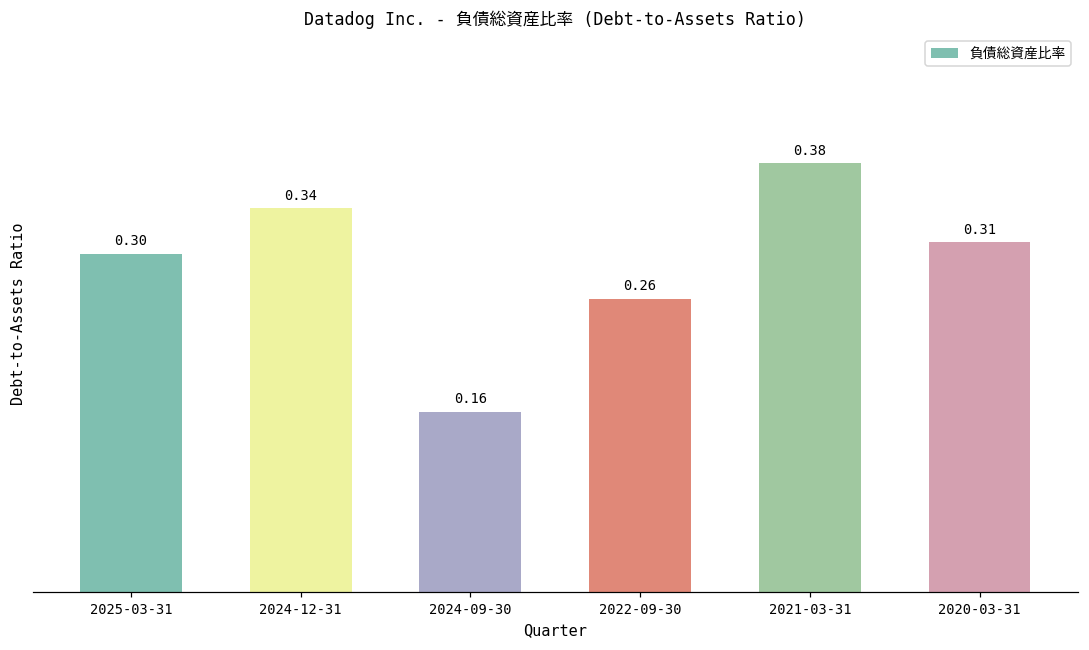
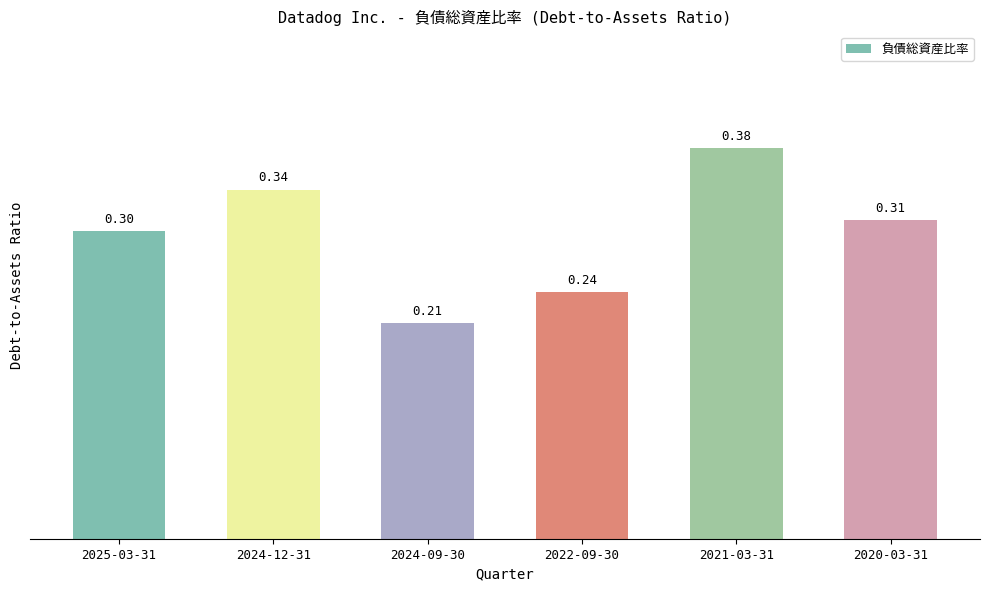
2024-09-30: 0.16 -> 0.21
2022-09-30: 0.26 -> 0.24
